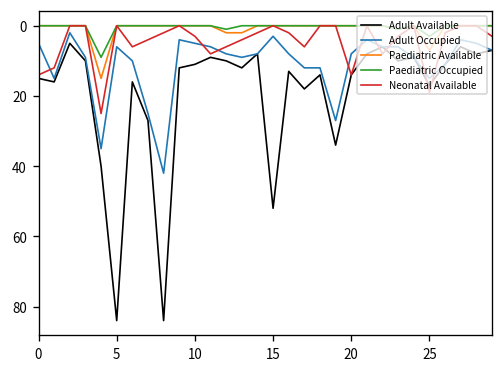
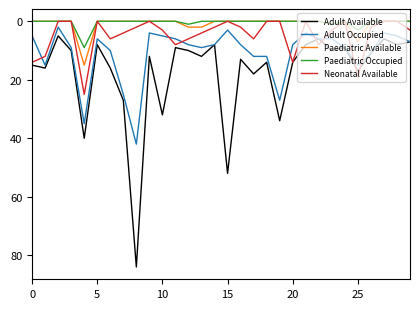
Adult Available, 5: 84 -> 8
Adult Available, 10: 11 -> 32
